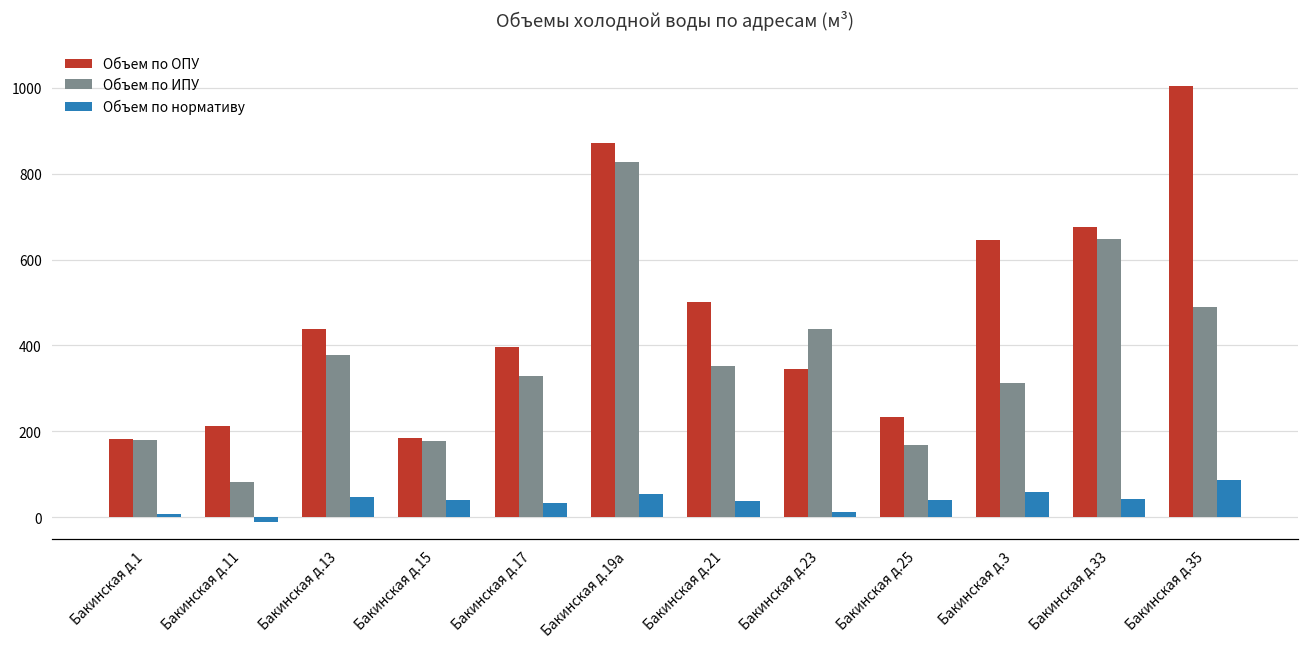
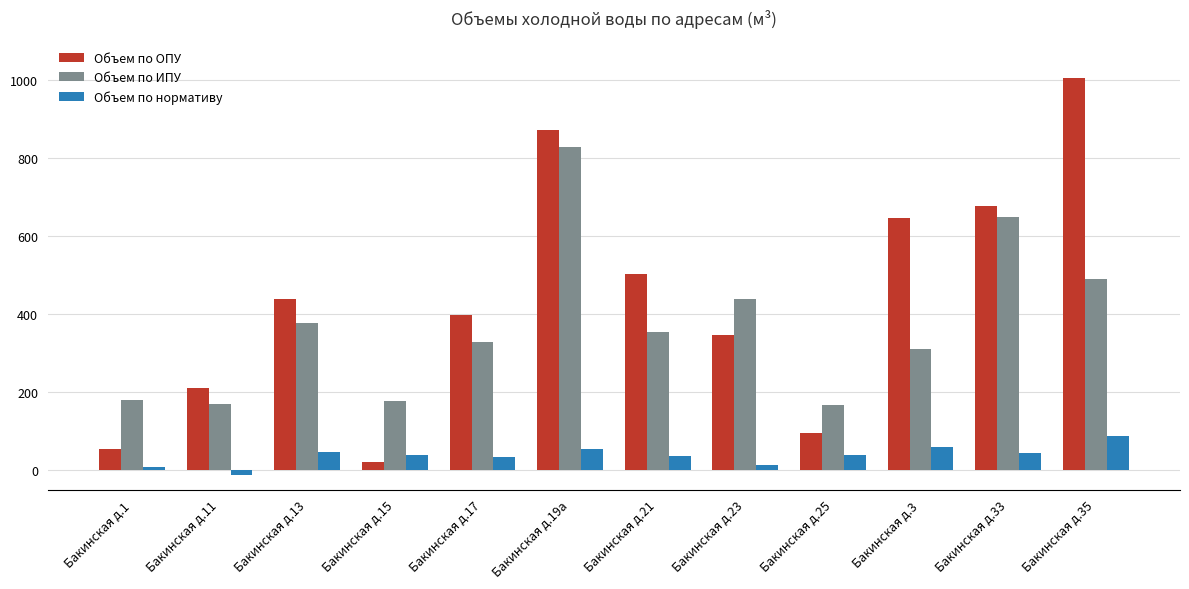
Объем по ОПУ, Бакинская д.1: 180 -> 50
Объем по ИПУ, Бакинская д.11: 80 -> 170
Объем по ОПУ, Бакинская д.15: 180 -> 20
Объем по ОПУ, Бакинская д.25: 230 -> 90
